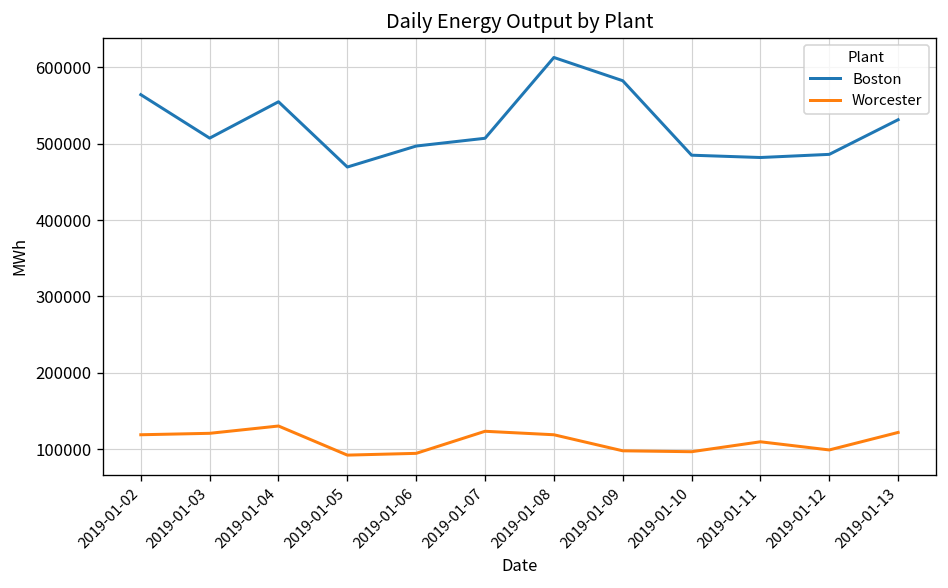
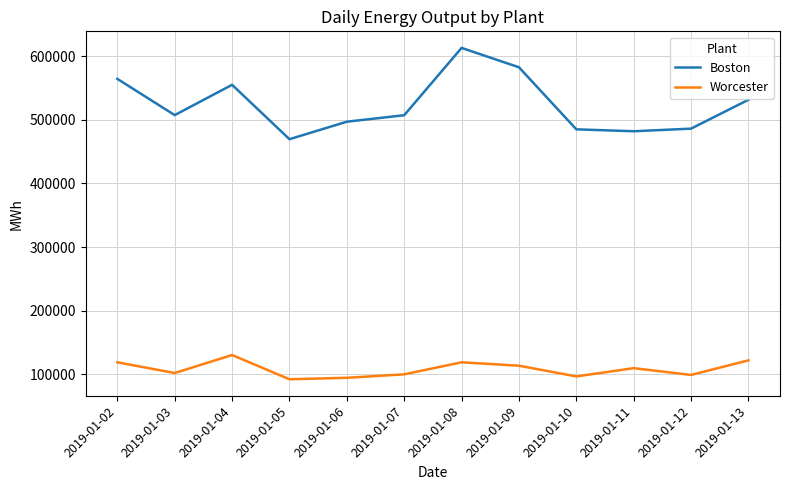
Worcester, 2019-01-03: 120000 -> 100000
Worcester, 2019-01-07: 120000 -> 100000
Worcester, 2019-01-09: 100000 -> 110000
